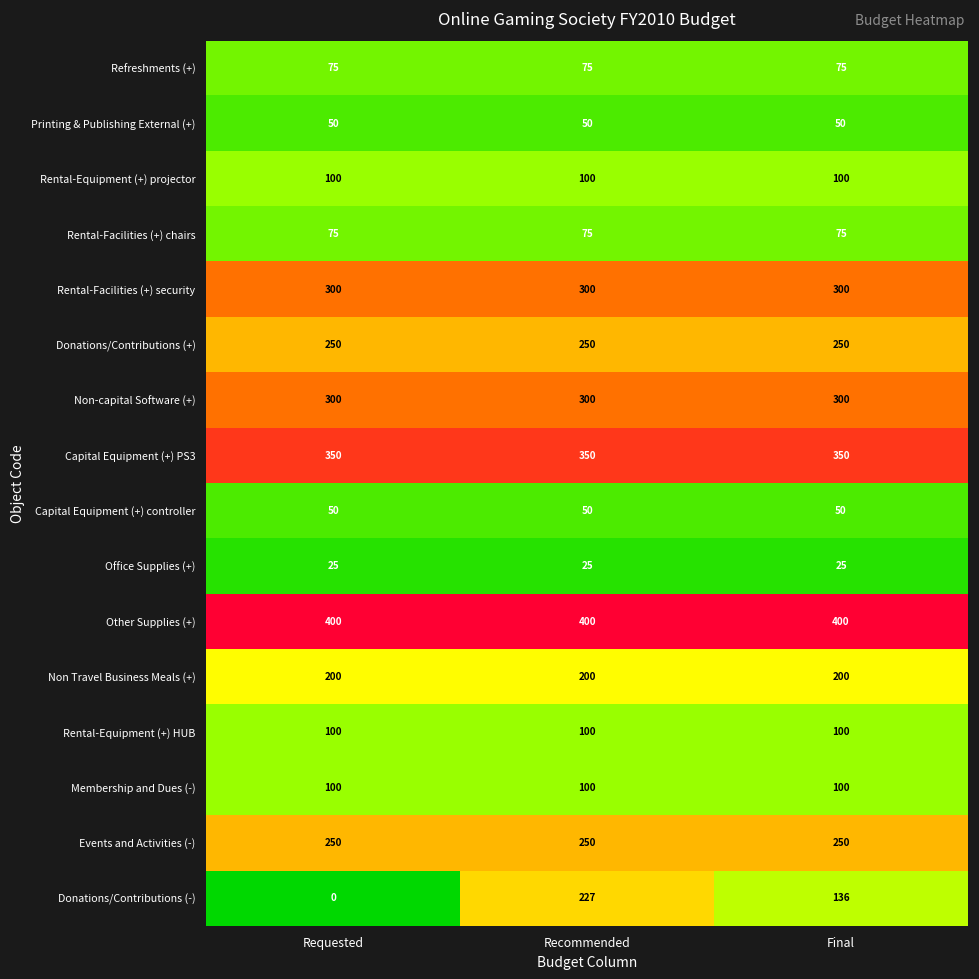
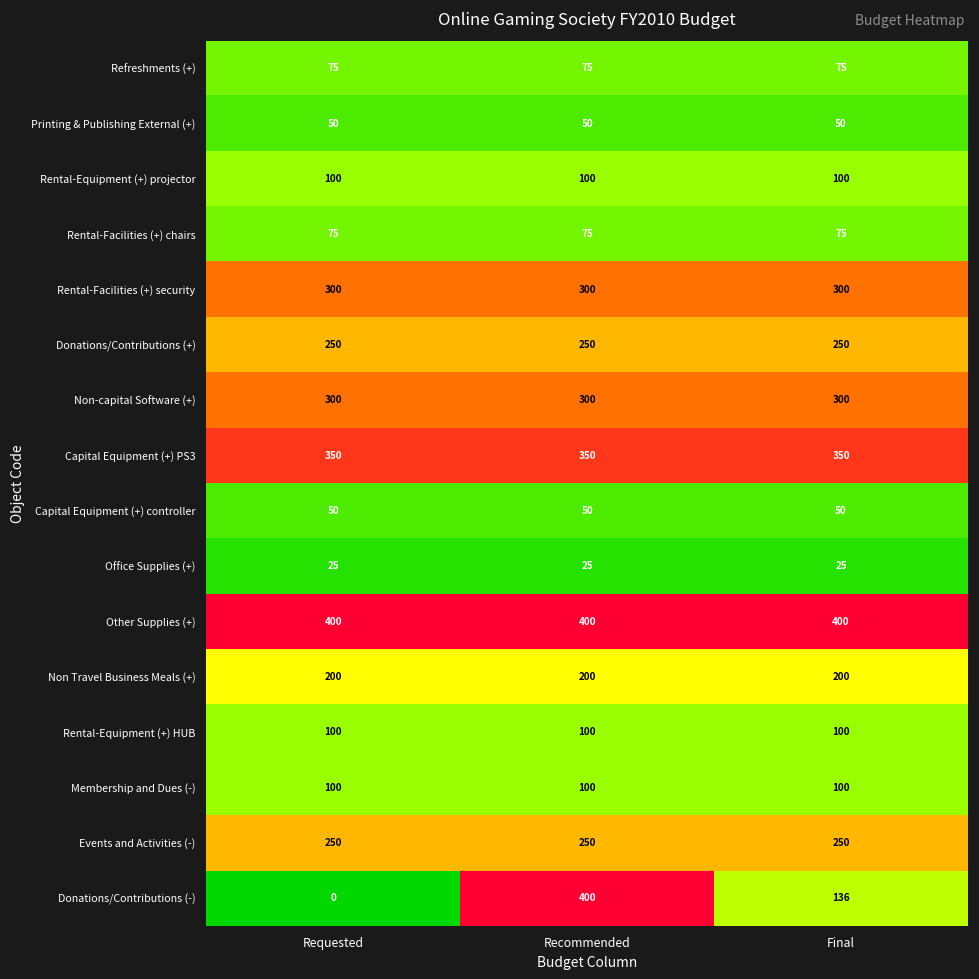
Donations/Contributions (-), Recommended: 227 -> 400
